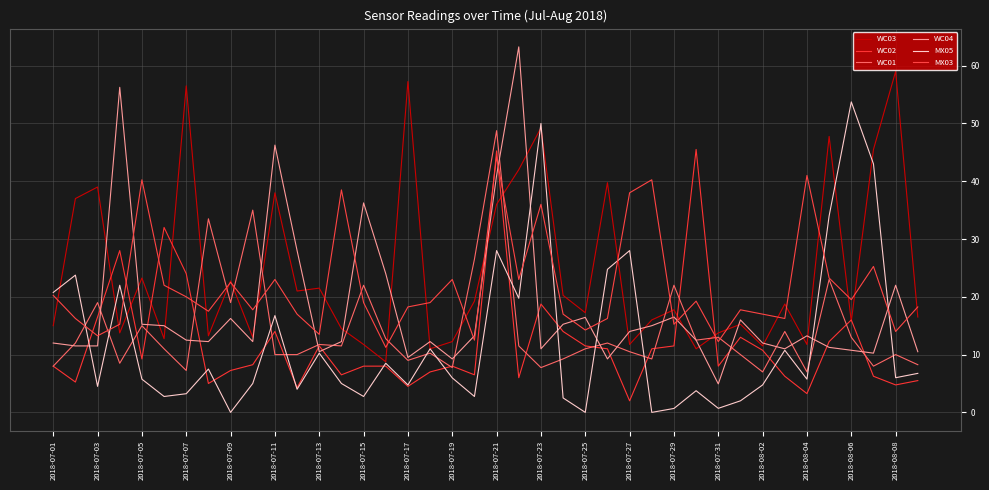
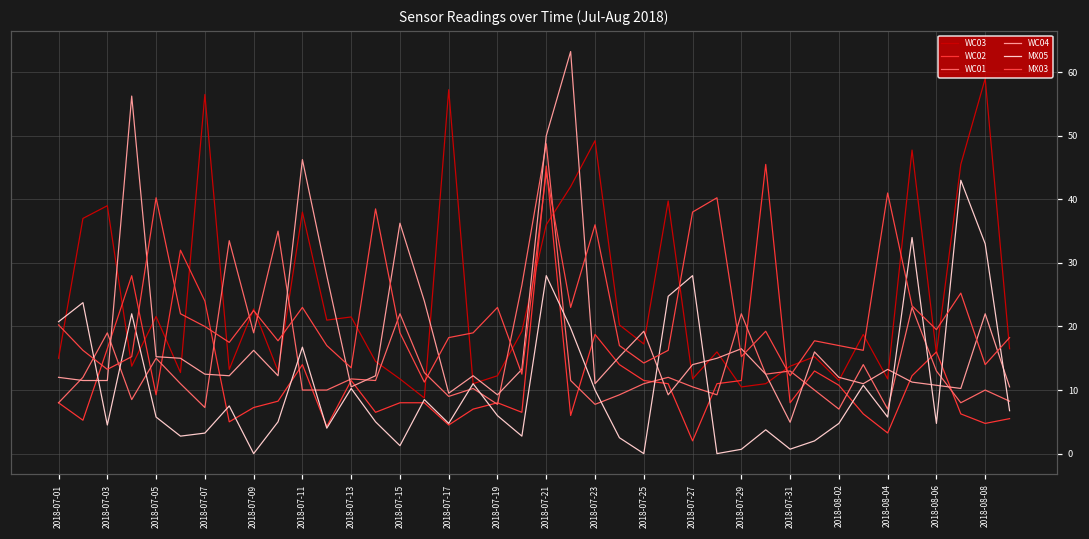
WC03, 2018-07-05: 23 -> 22
MX05, 2018-07-15: 3 -> 1
WC04, 2018-07-21: 41 -> 50
MX05, 2018-07-23: 50 -> 10
WC04, 2018-07-25: 16 -> 19
WC03, 2018-07-29: 18 -> 10
MX05, 2018-08-06: 54 -> 5
MX05, 2018-08-08: 6 -> 33
